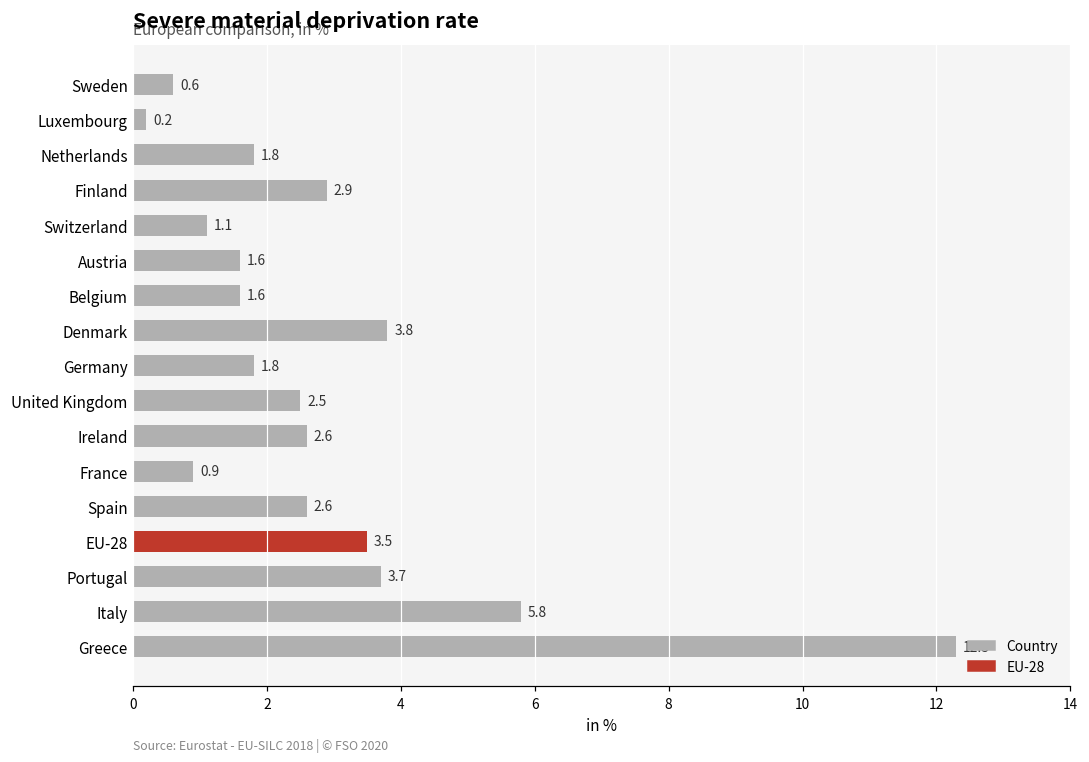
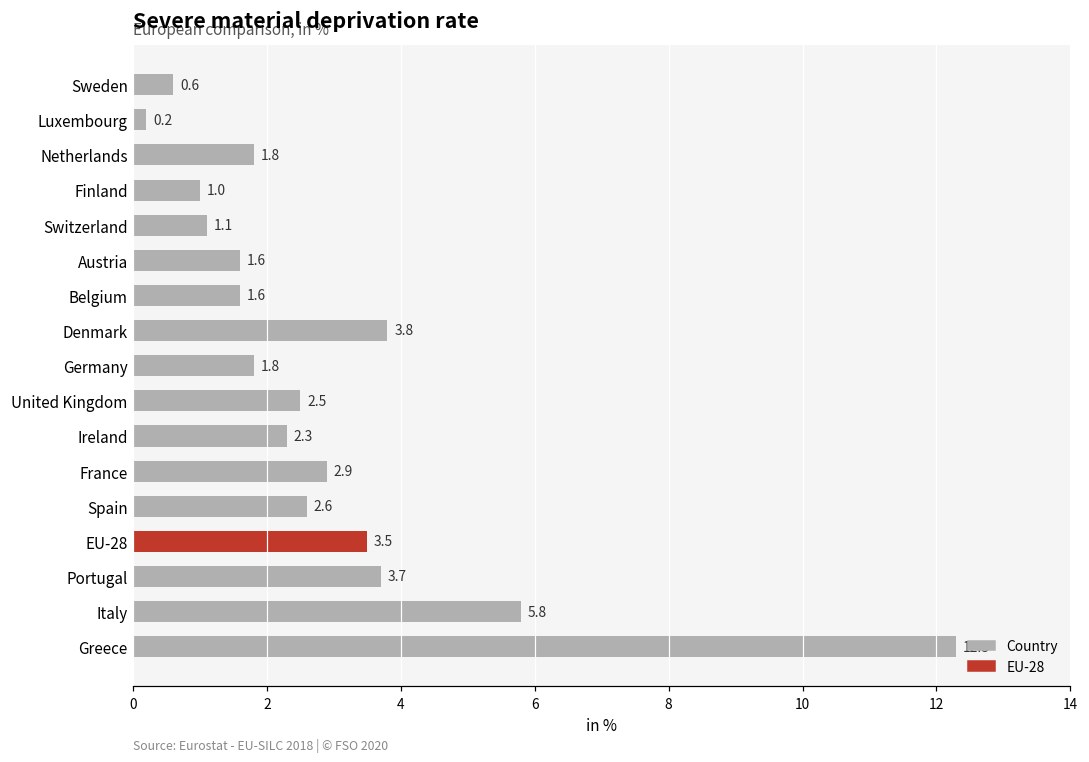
Finland: 2.9 -> 1.0
Ireland: 2.6 -> 2.3
France: 0.9 -> 2.9
